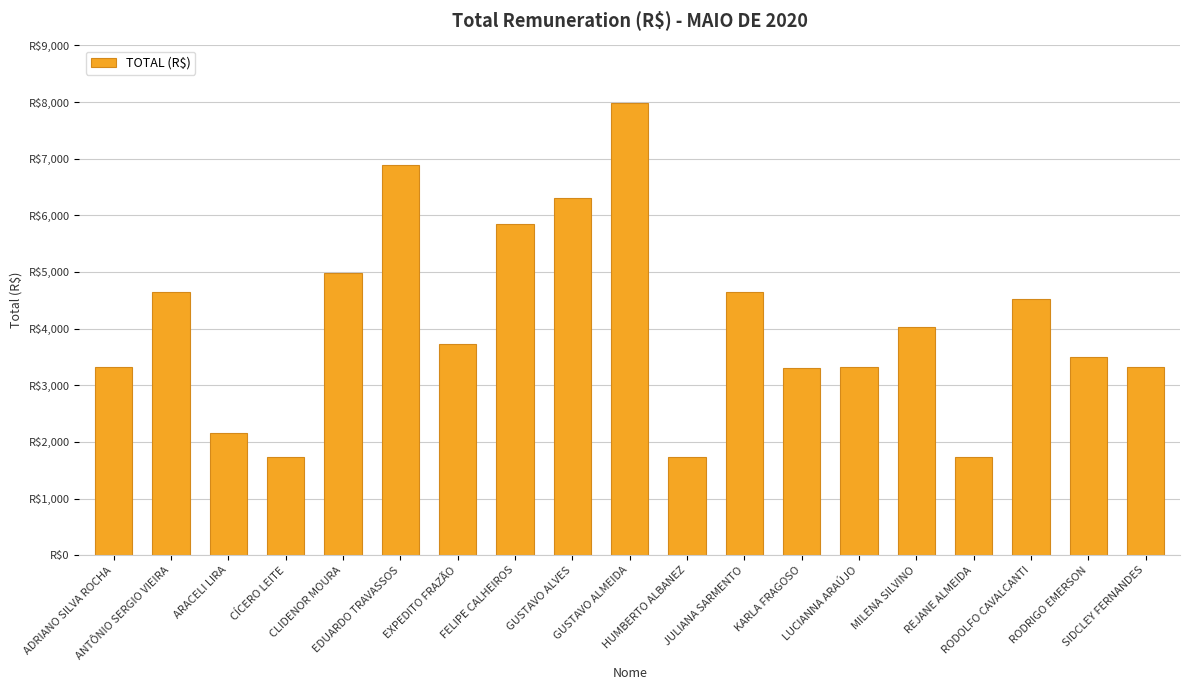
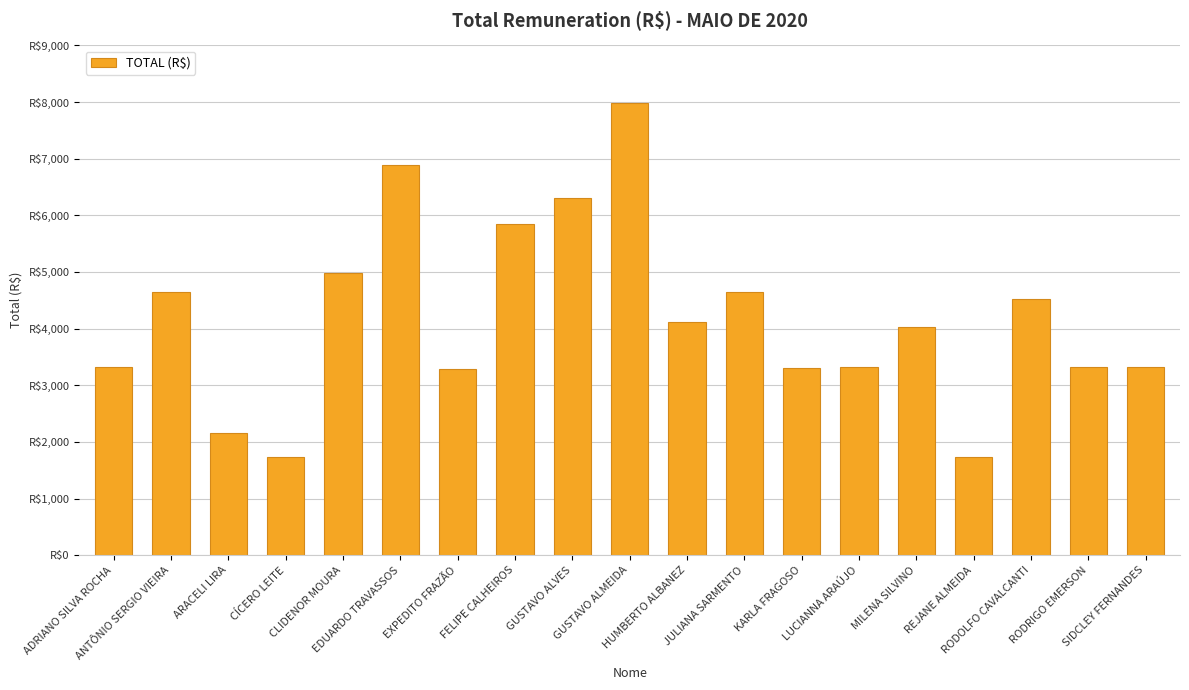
EXPEDITO FRAZÃO: R$3,700 -> R$3,300
HUMBERTO ALBANEZ: R$1,700 -> R$4,100
RODRIGO EMERSON: R$3,500 -> R$3,300
